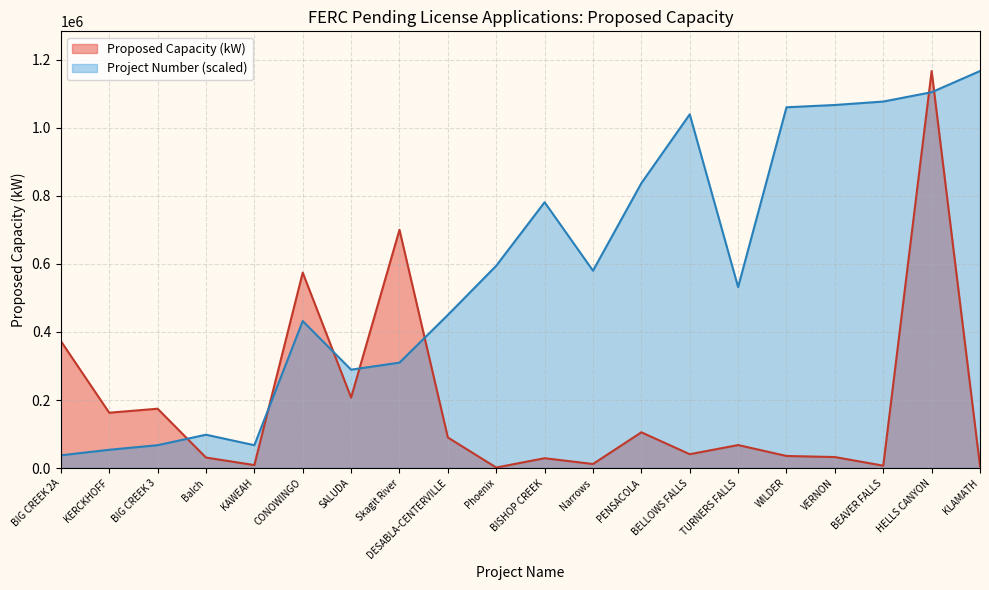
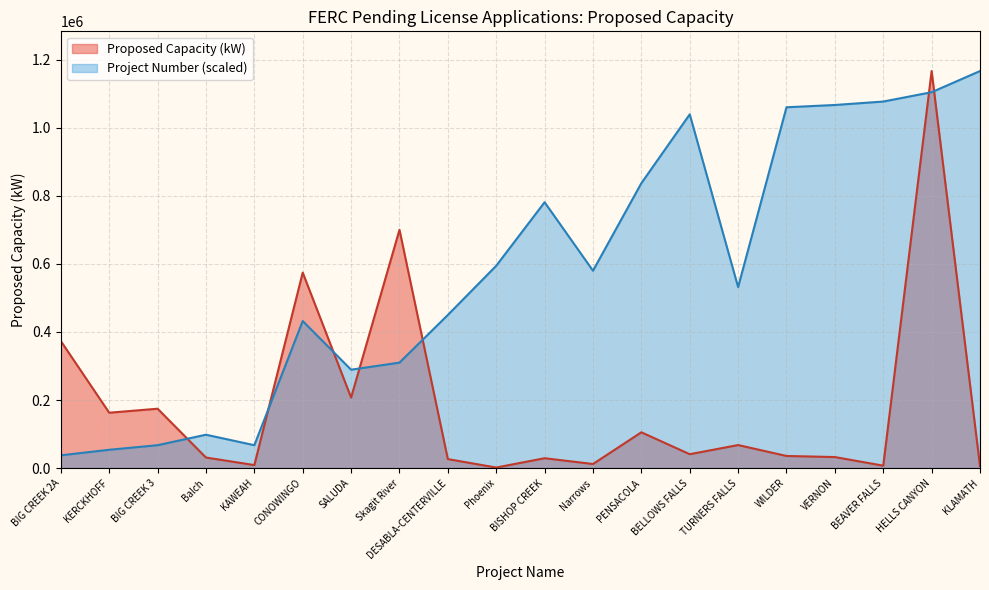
Proposed Capacity (kW), DESABLA-CENTERVILLE: 90000 -> 30000
